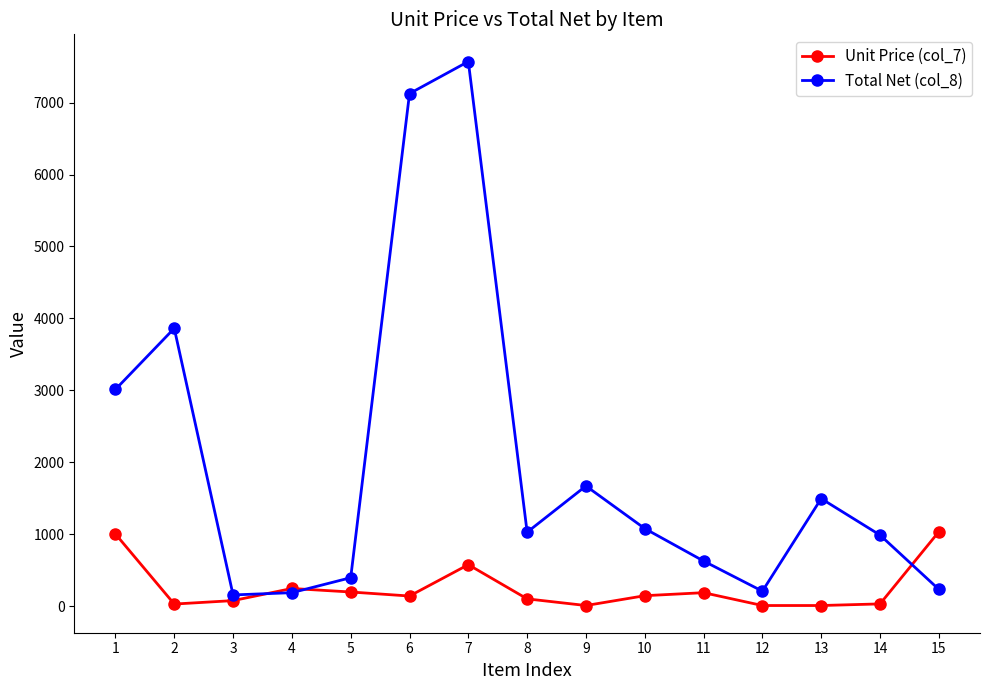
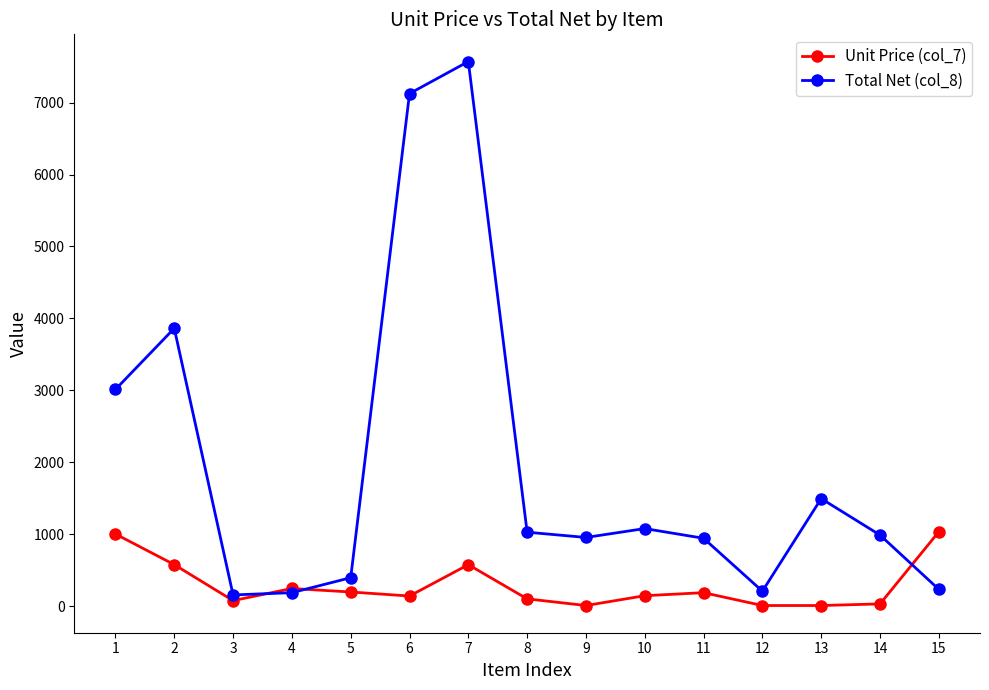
Unit Price (col_7), 2: 0 -> 600
Total Net (col_8), 9: 1700 -> 1000
Total Net (col_8), 11: 600 -> 900
